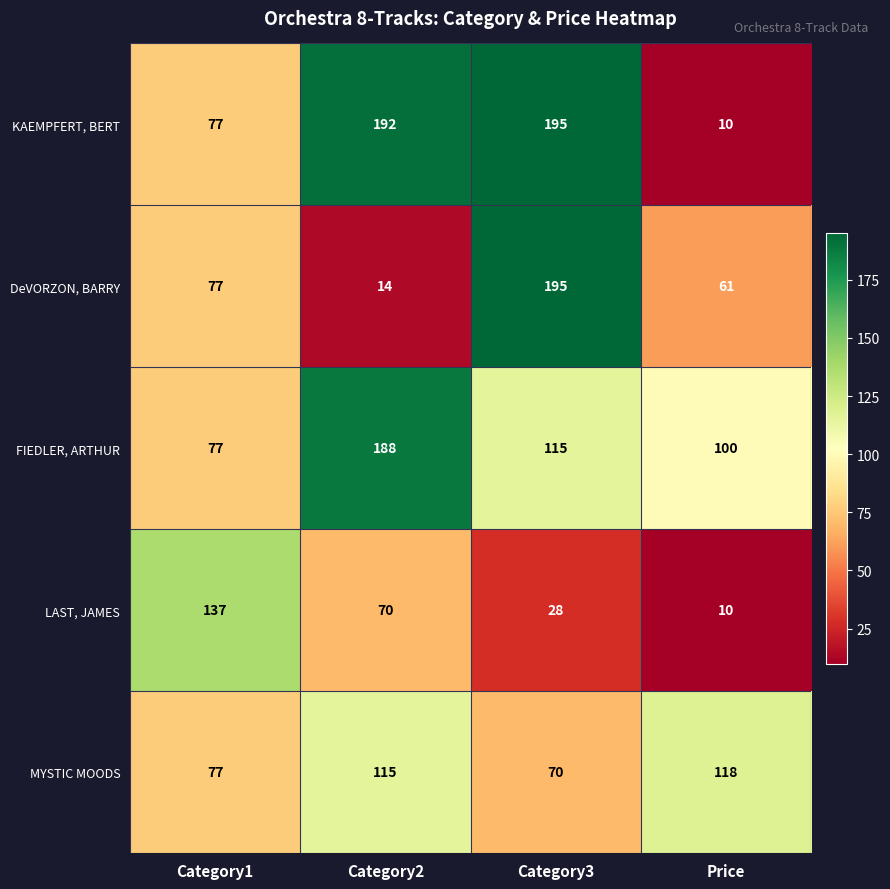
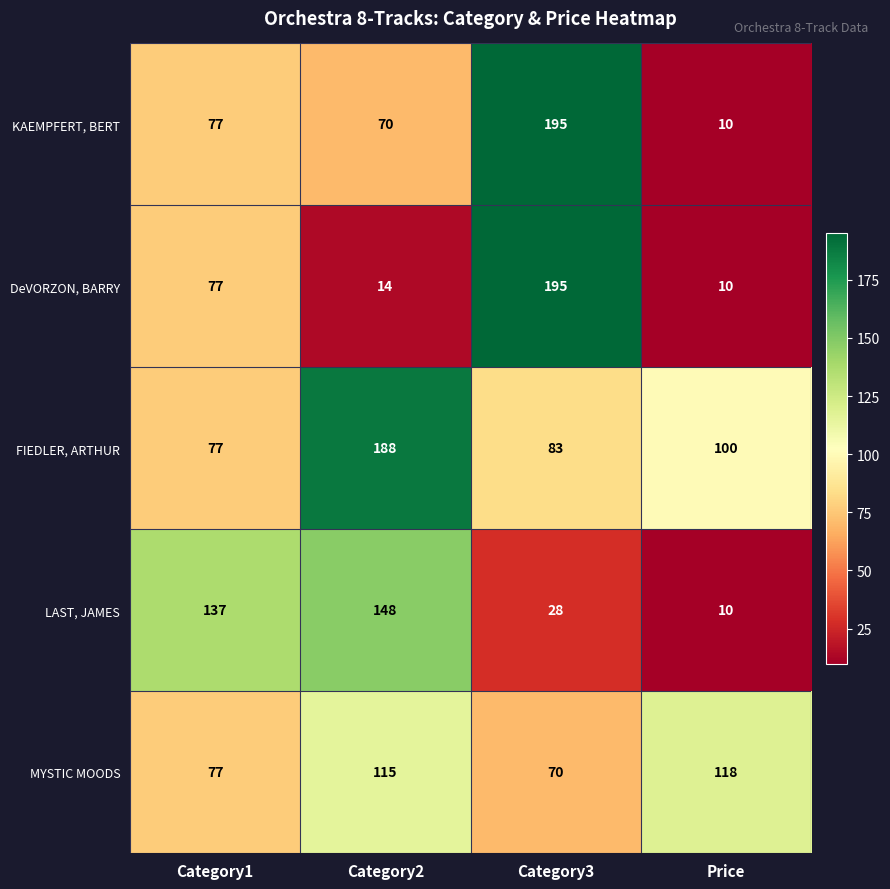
KAEMPFERT, BERT, Category2: 192 -> 70
DeVORZON, BARRY, Price: 61 -> 10
FIEDLER, ARTHUR, Category3: 115 -> 83
LAST, JAMES, Category2: 70 -> 148
